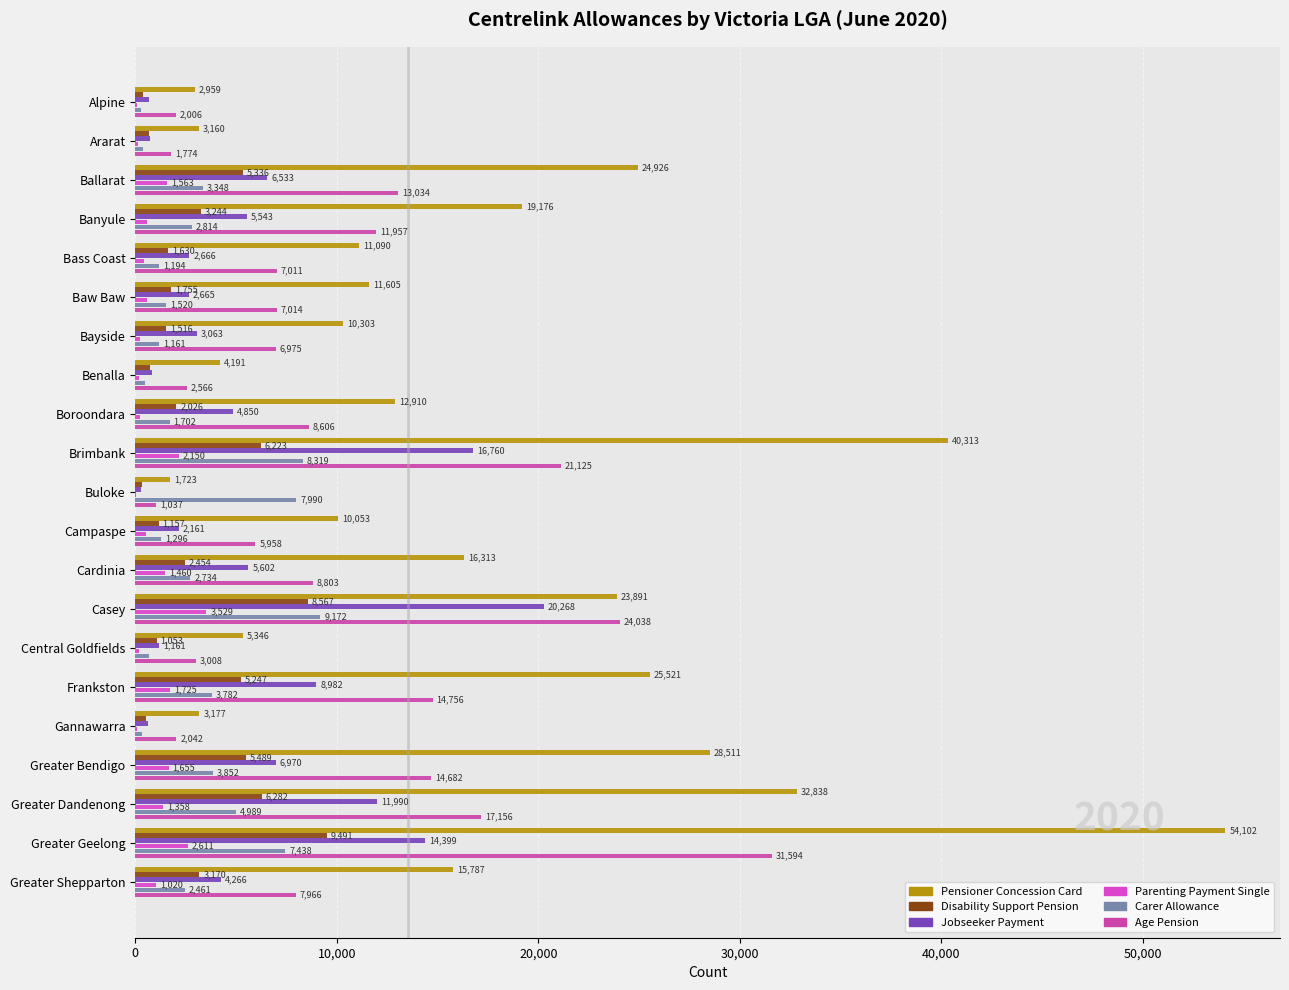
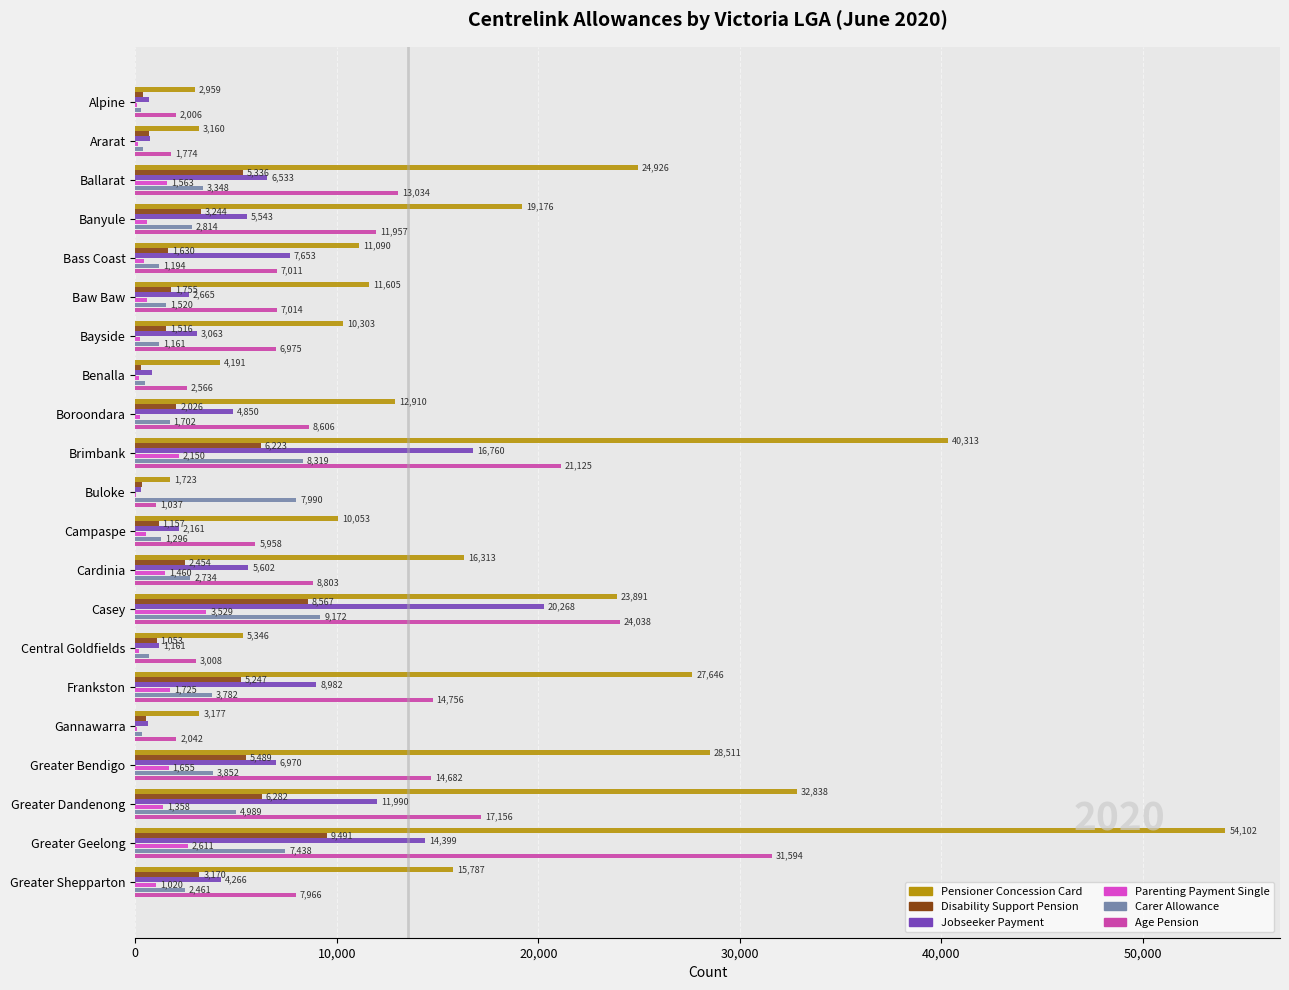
Jobseeker Payment, Bass Coast: 2,666 -> 7,653
Disability Support Pension, Benalla: 700 -> 300
Pensioner Concession Card, Frankston: 25,521 -> 27,646
